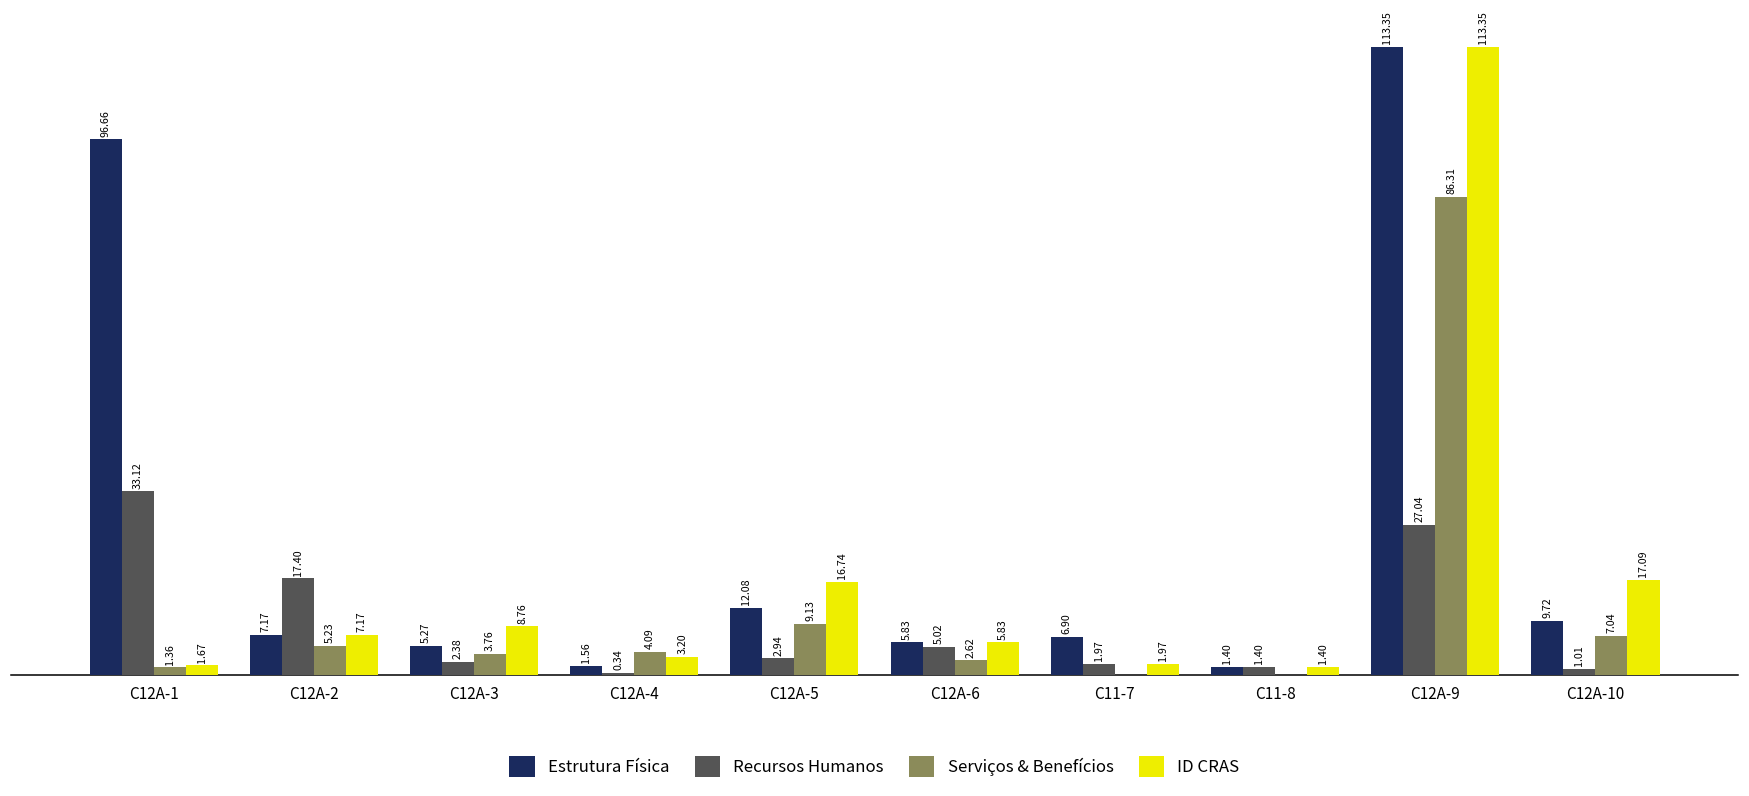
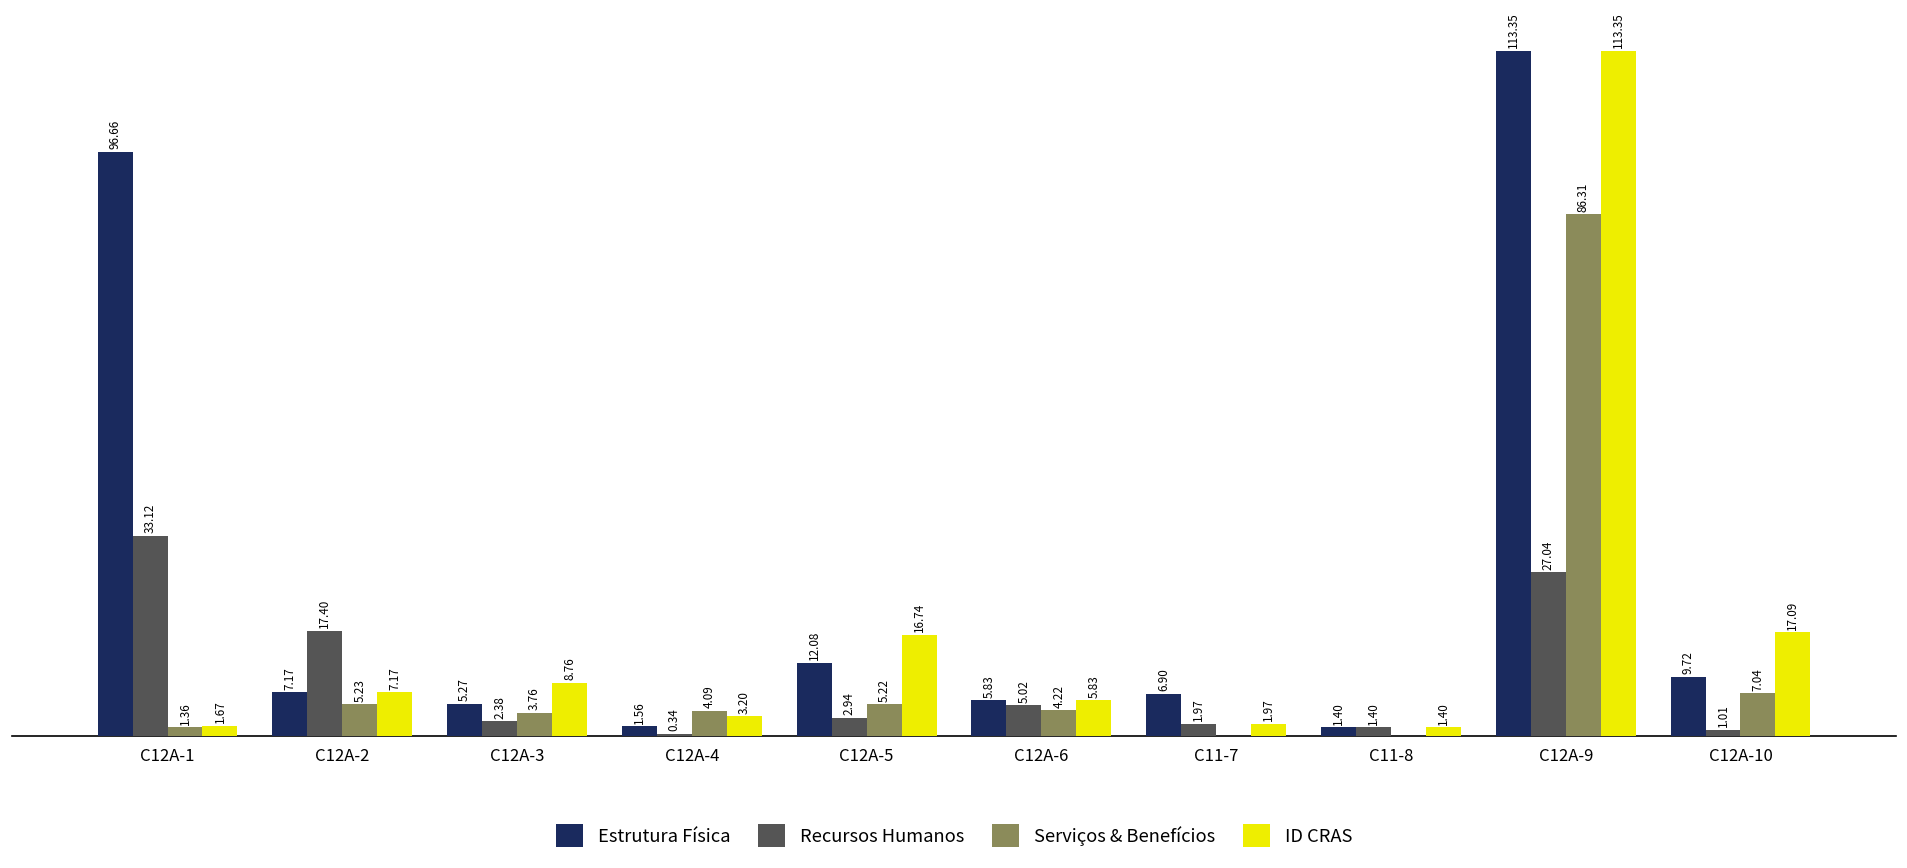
Serviços & Benefícios, C12A-5: 9.13 -> 5.22
Serviços & Benefícios, C12A-6: 2.62 -> 4.22
